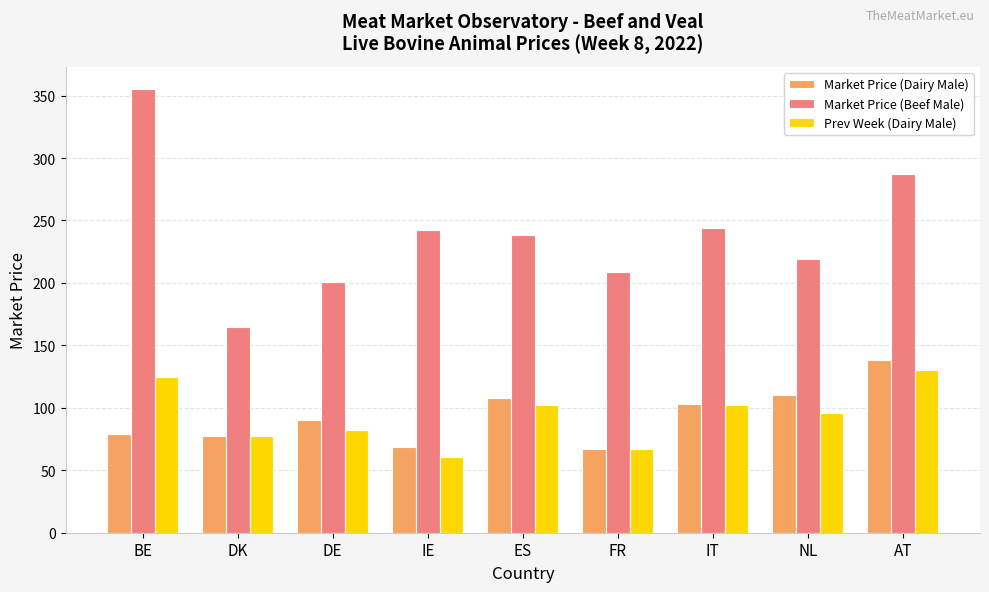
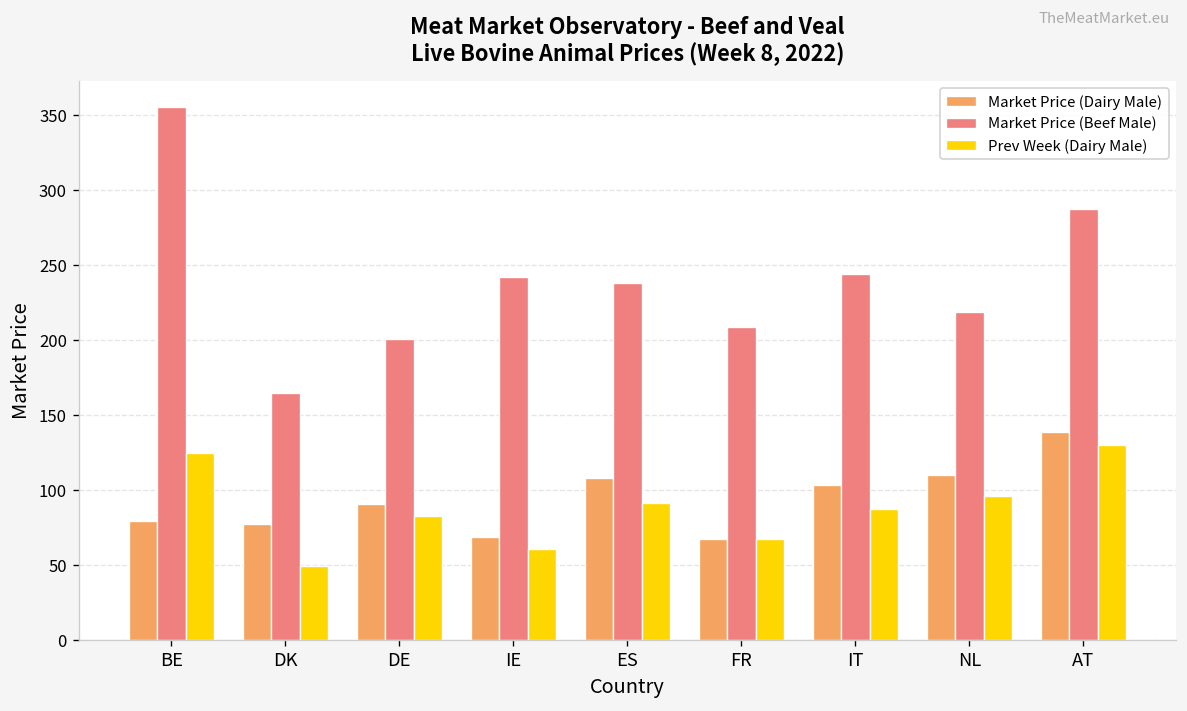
Prev Week (Dairy Male), DK: 77 -> 49
Prev Week (Dairy Male), ES: 102 -> 91
Prev Week (Dairy Male), IT: 102 -> 88
